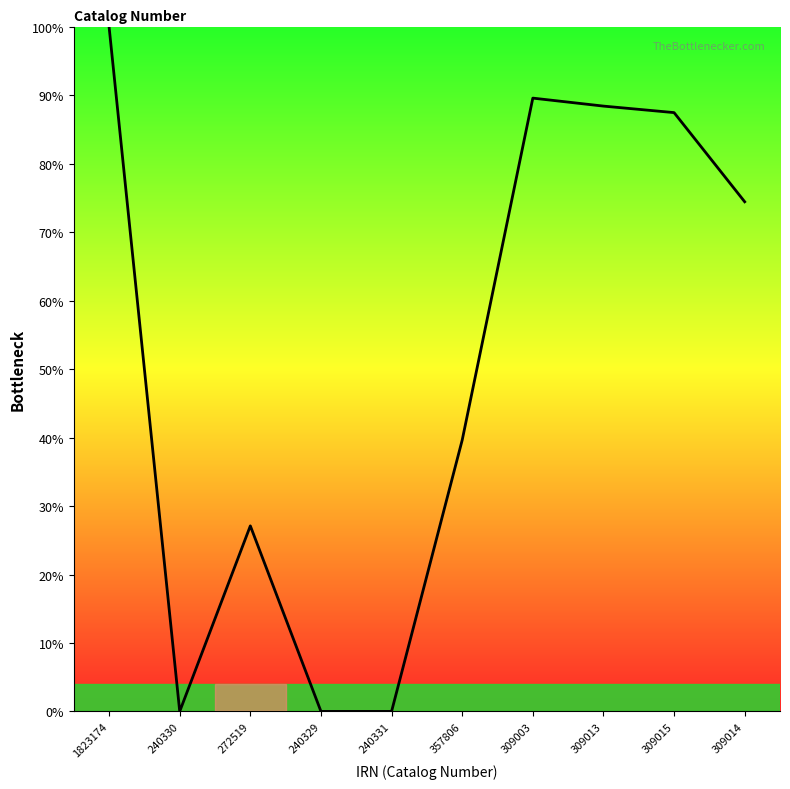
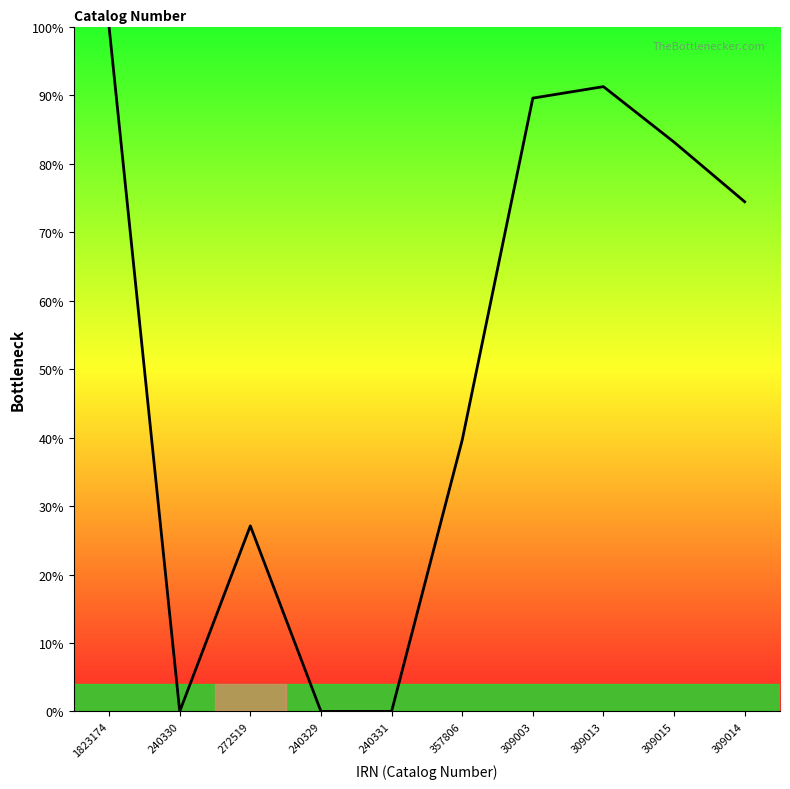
309013: 88% -> 91%
309015: 87% -> 83%
